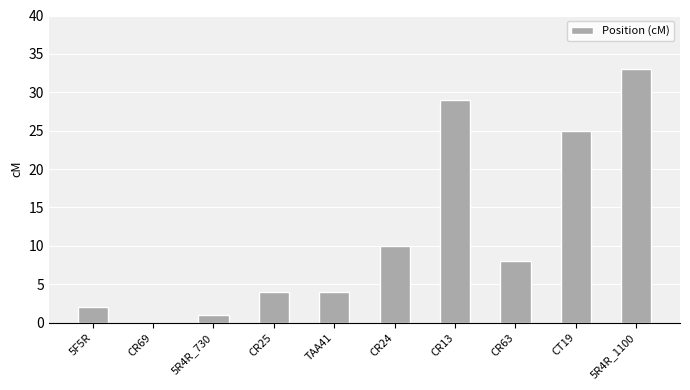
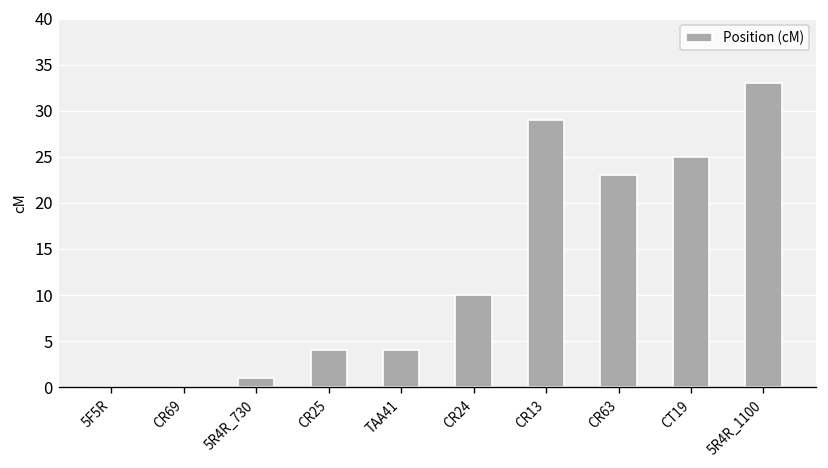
5F5R: 2 -> 0
CR63: 8 -> 23
